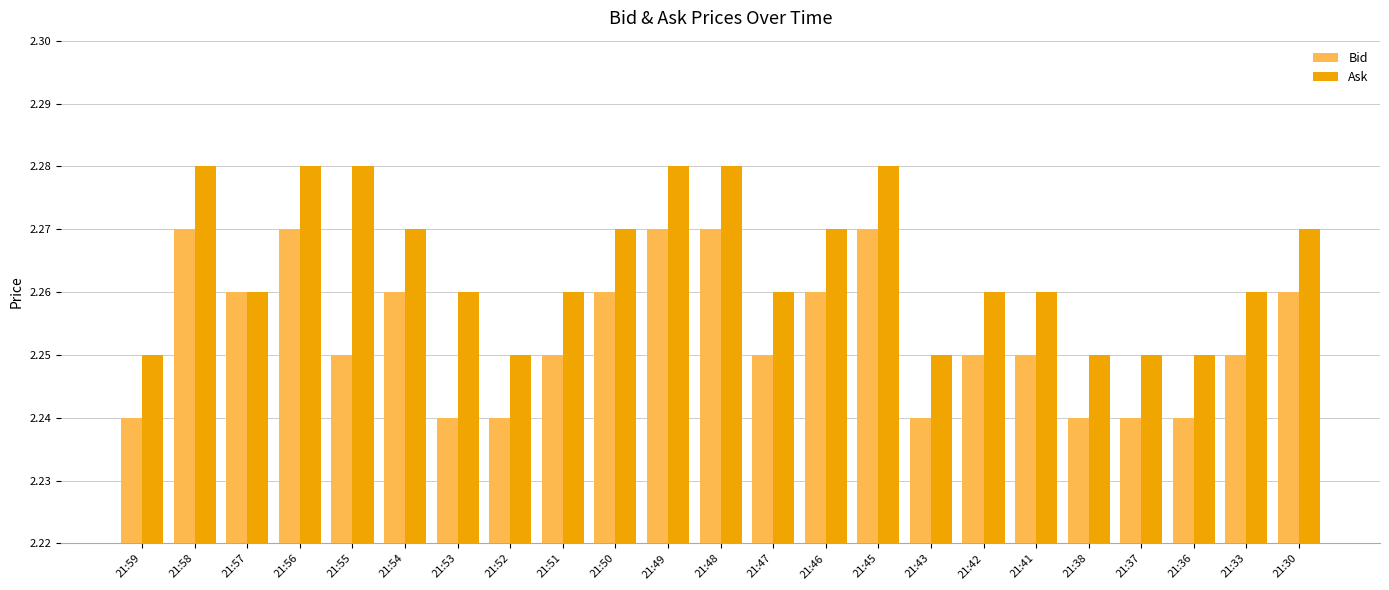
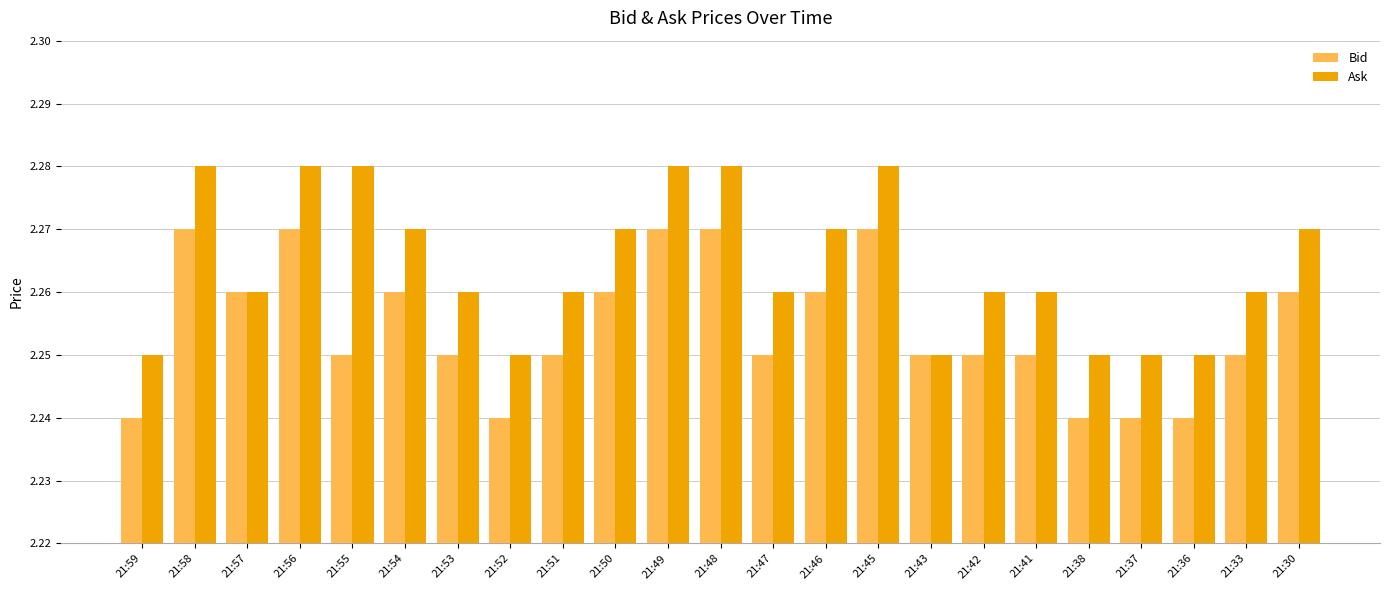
Bid, 21:53: 2.24 -> 2.25
Bid, 21:43: 2.24 -> 2.25
